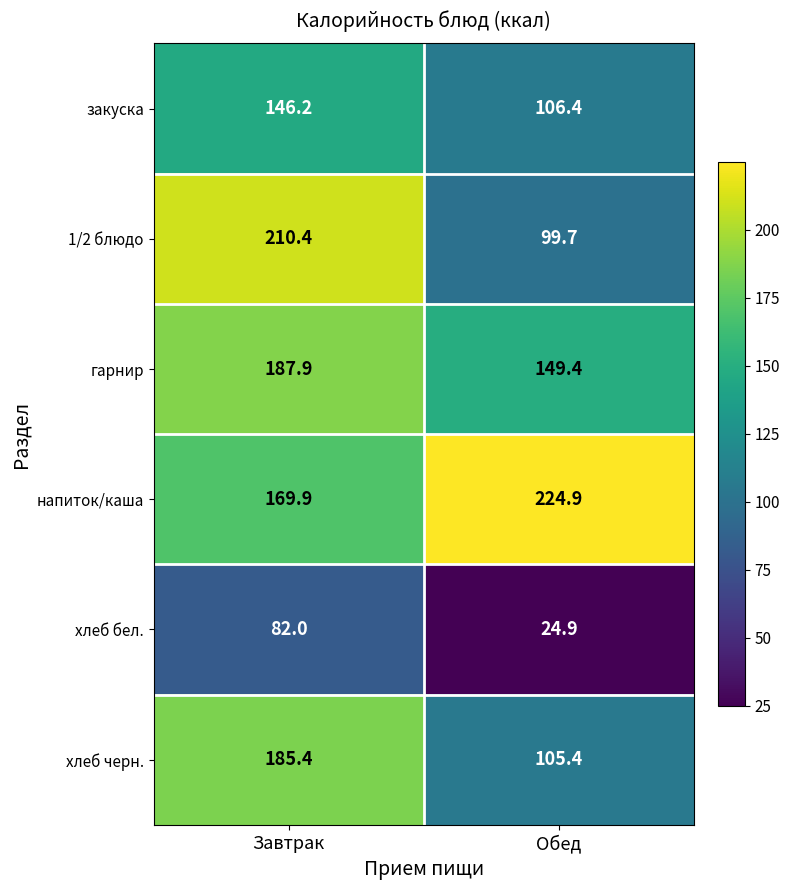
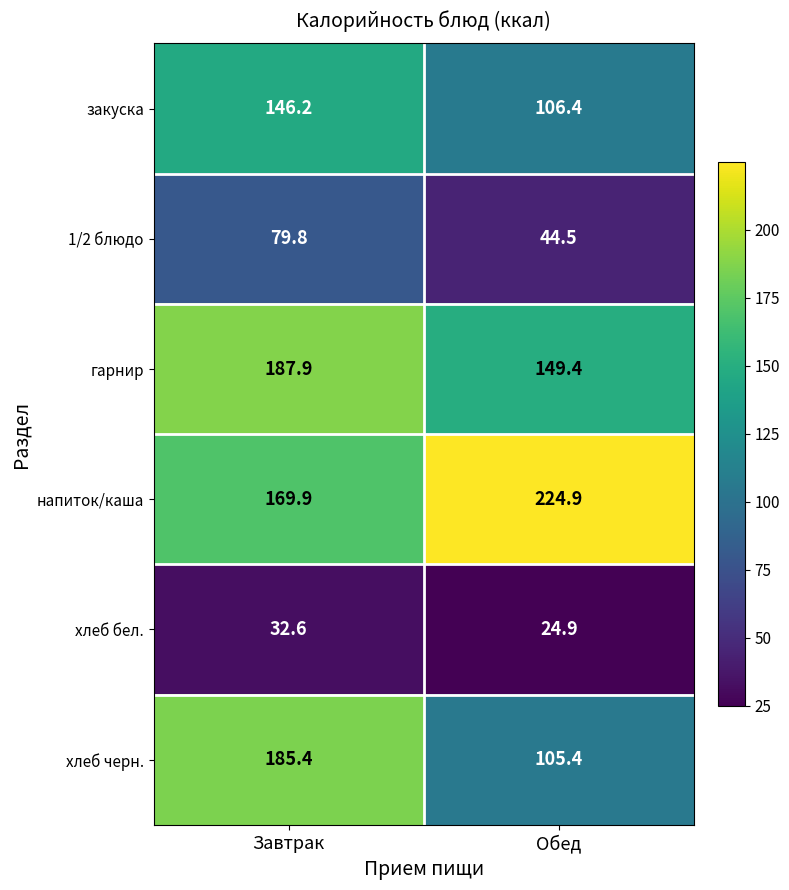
1/2 блюдо, Завтрак: 210.4 -> 79.8
1/2 блюдо, Обед: 99.7 -> 44.5
хлеб бел., Завтрак: 82.0 -> 32.6
